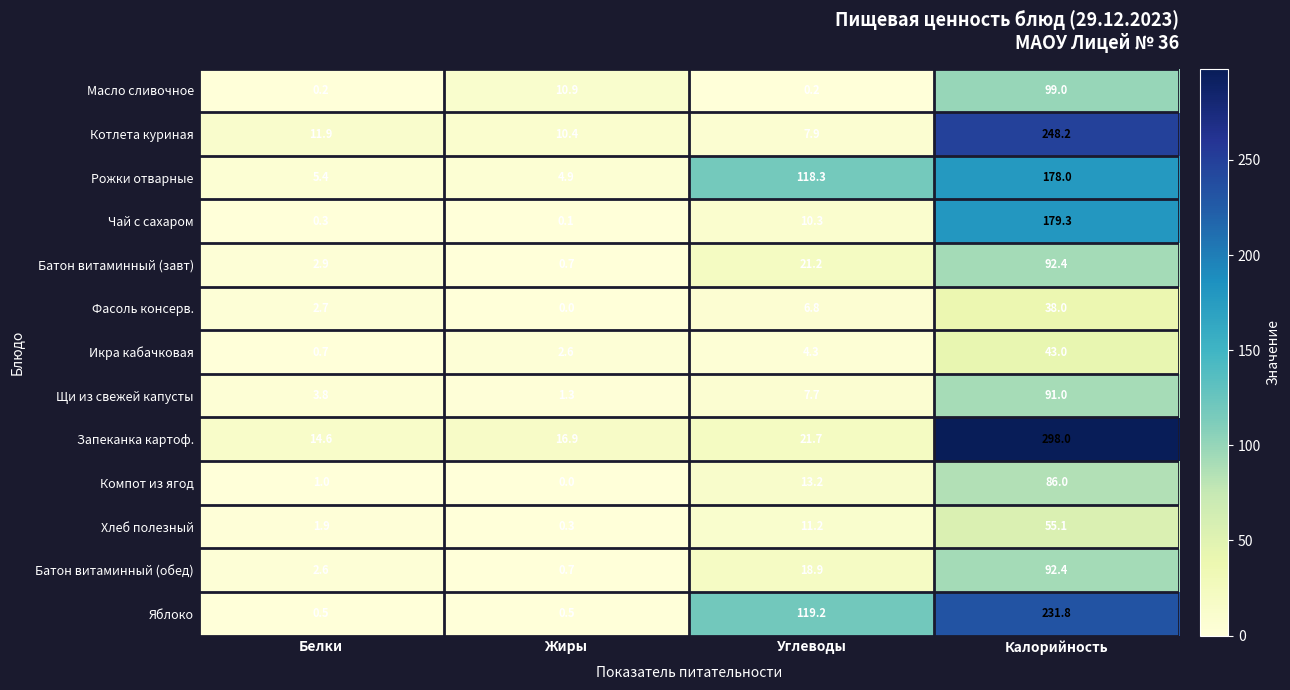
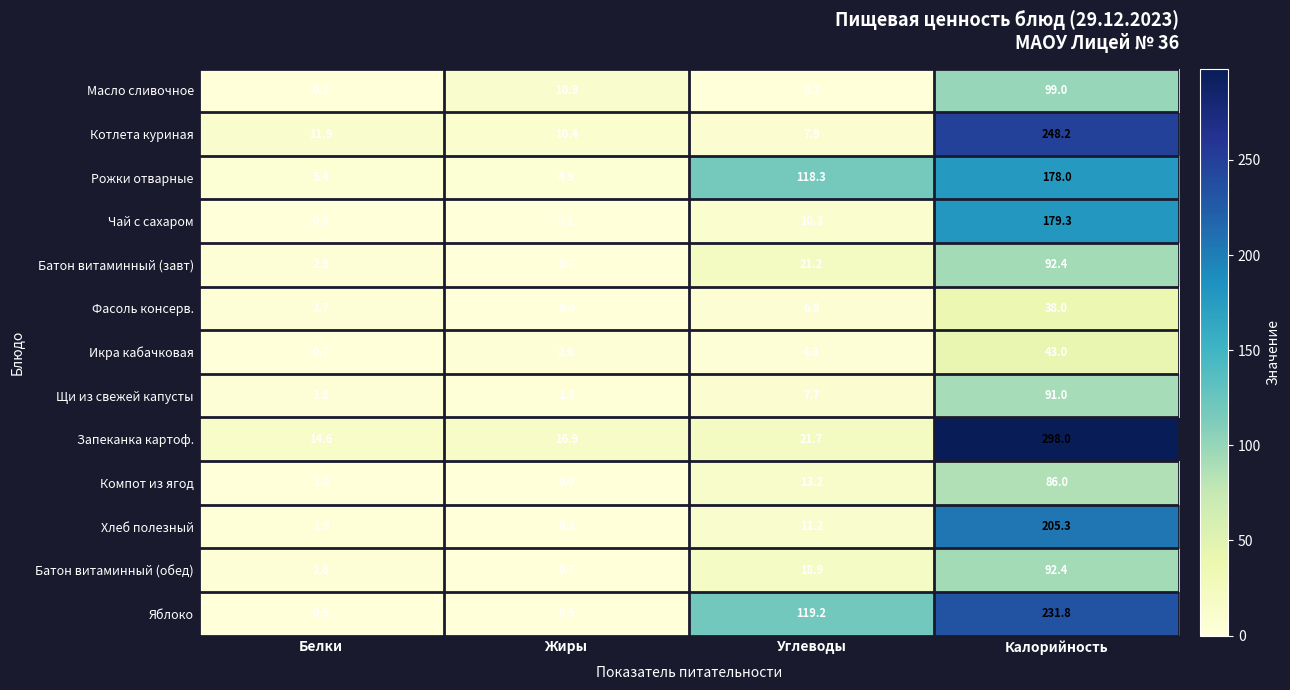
Хлеб полезный, Калорийность: 55.1 -> 205.3
